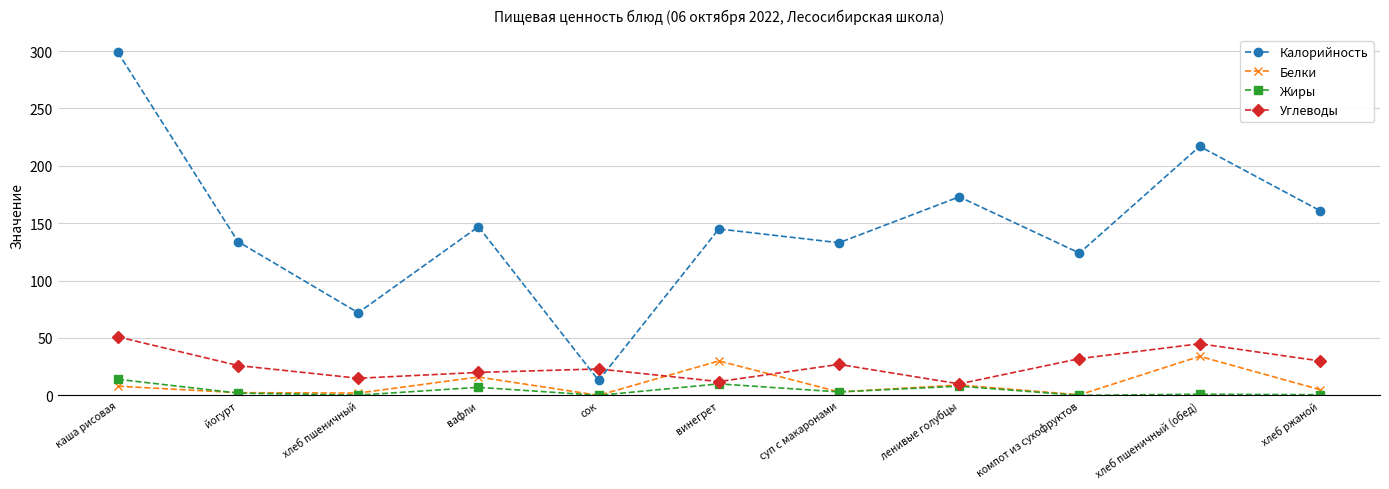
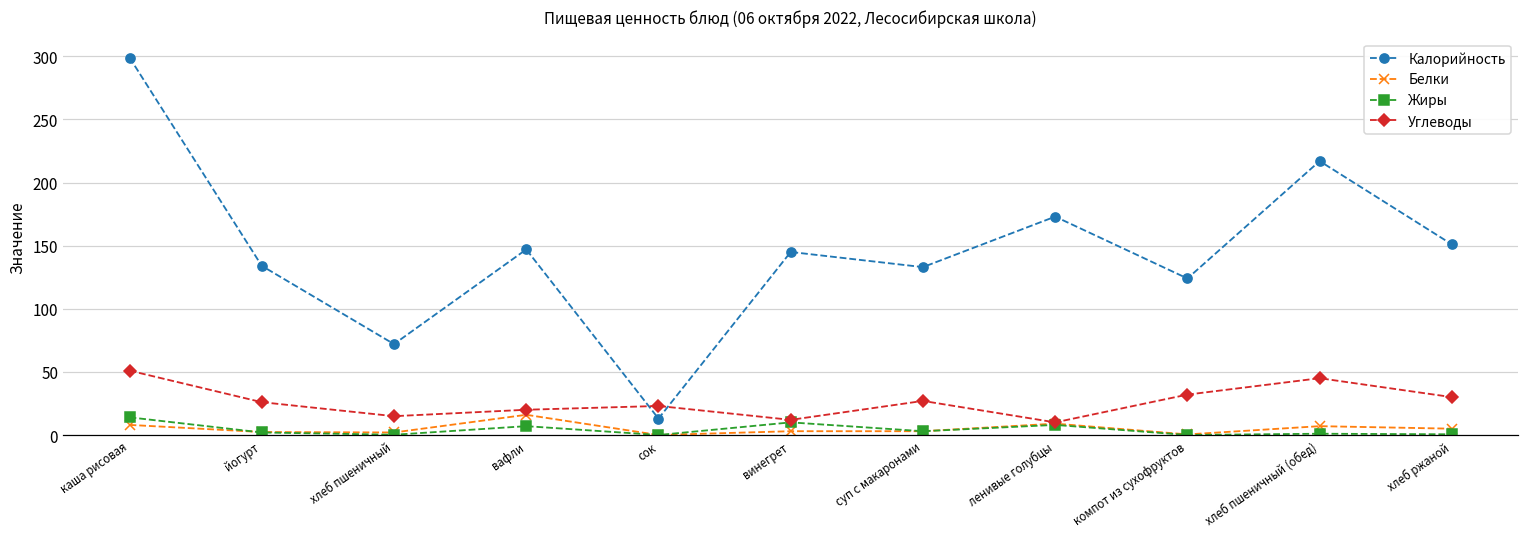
Белки, винегрет: 30 -> 3
Белки, хлеб пшеничный (обед): 34 -> 7
Калорийность, хлеб ржаной: 161 -> 151
